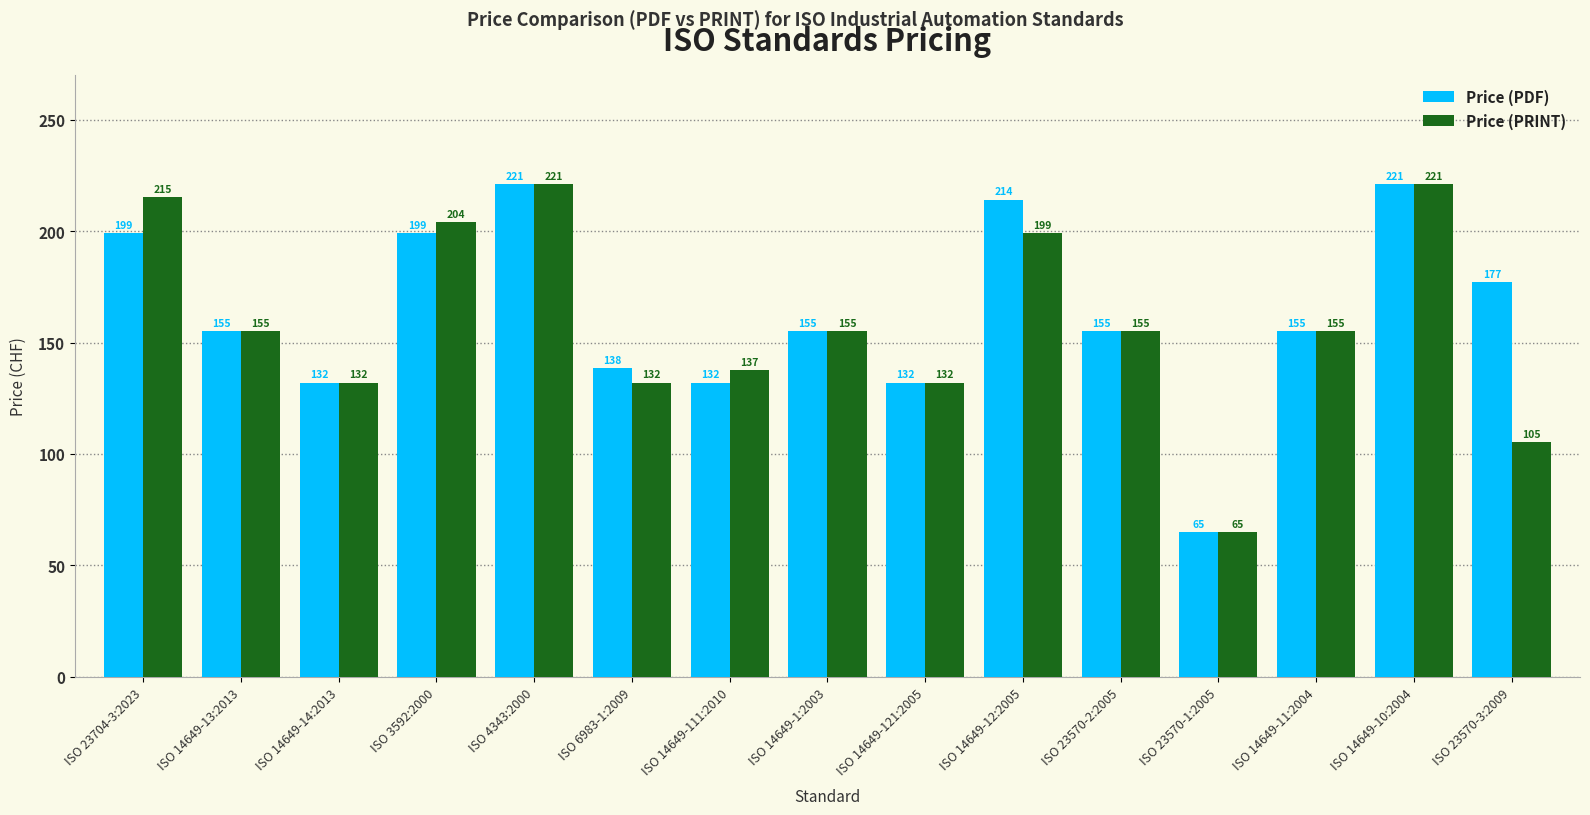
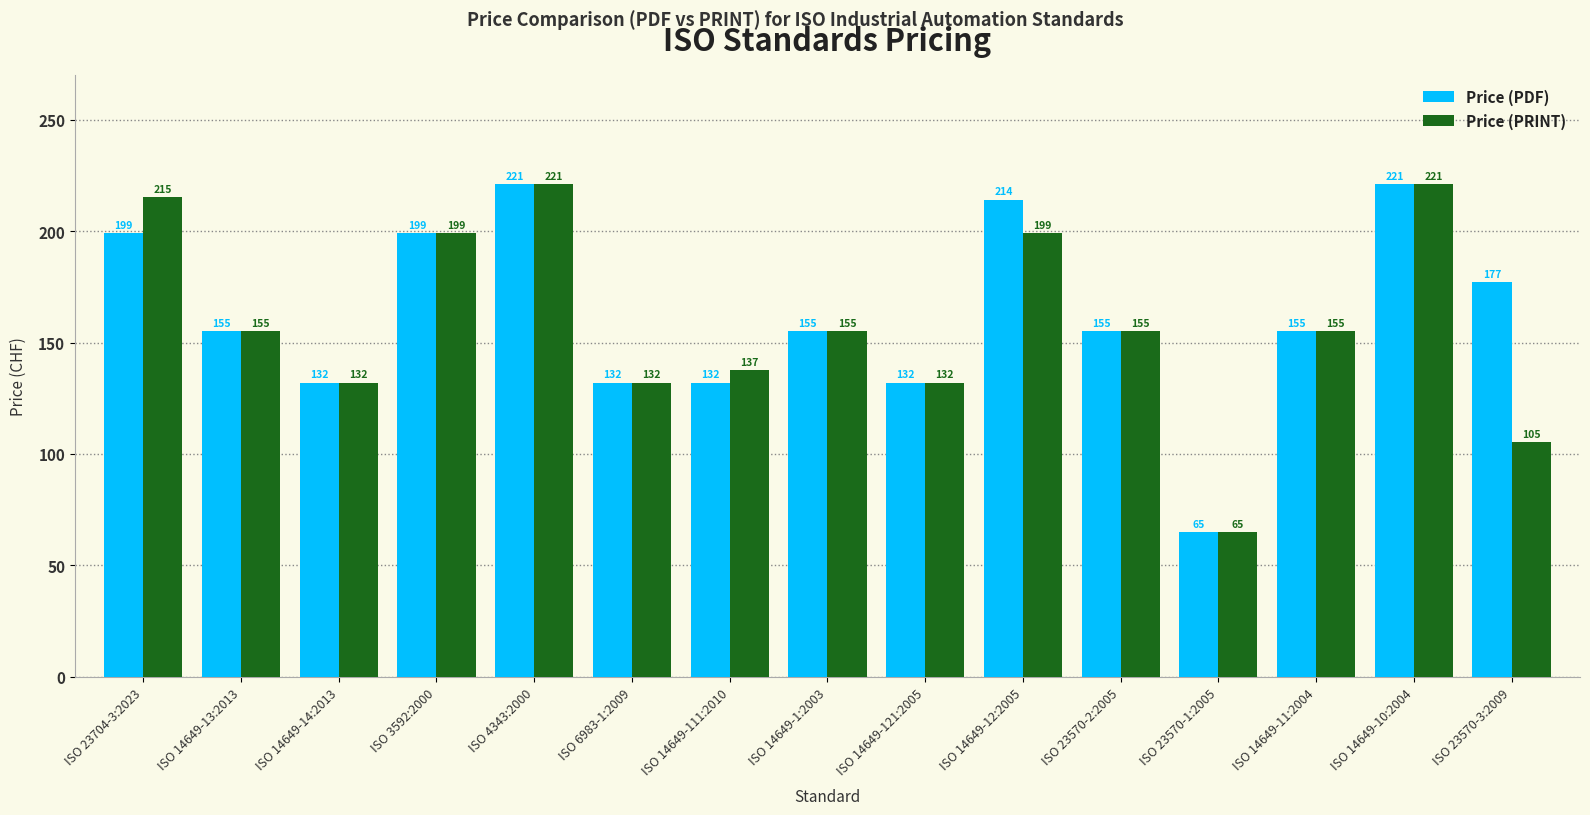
Price (PRINT), ISO 3592:2000: 204 -> 199
Price (PDF), ISO 6983-1:2009: 138 -> 132
